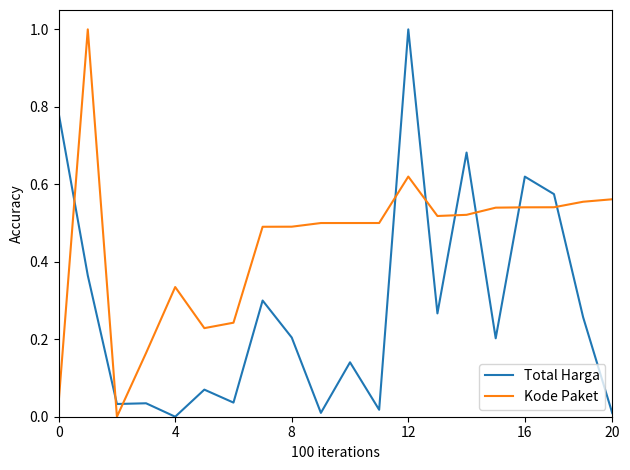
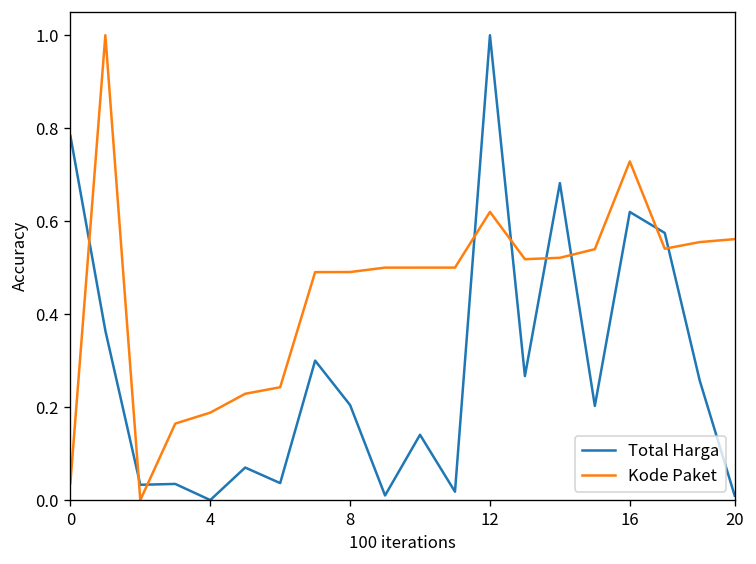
Kode Paket, 4: 0.33 -> 0.19
Kode Paket, 16: 0.54 -> 0.73
